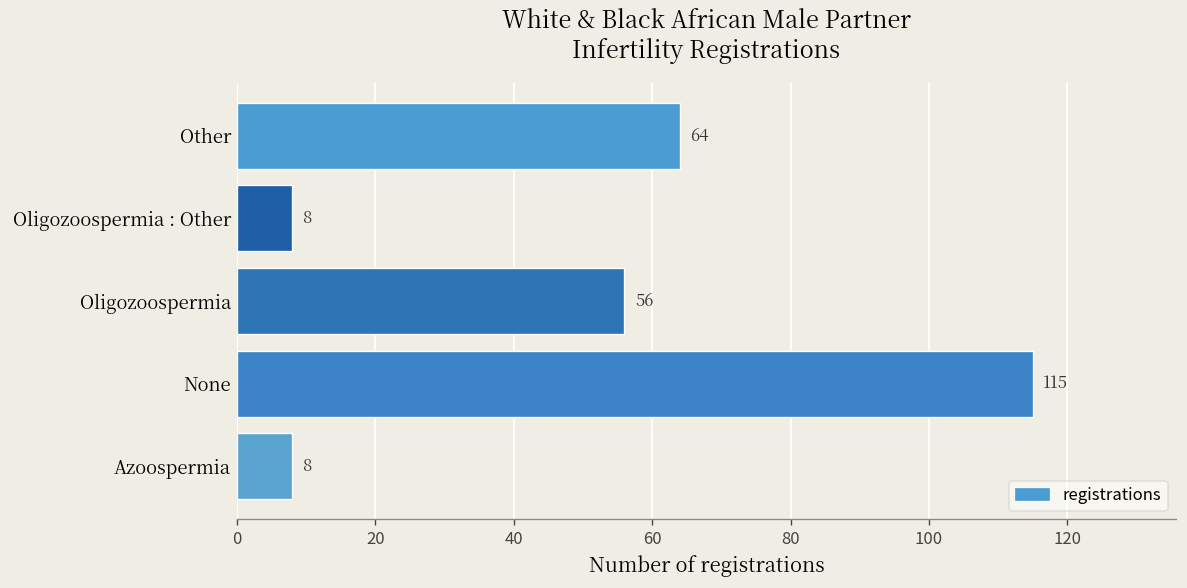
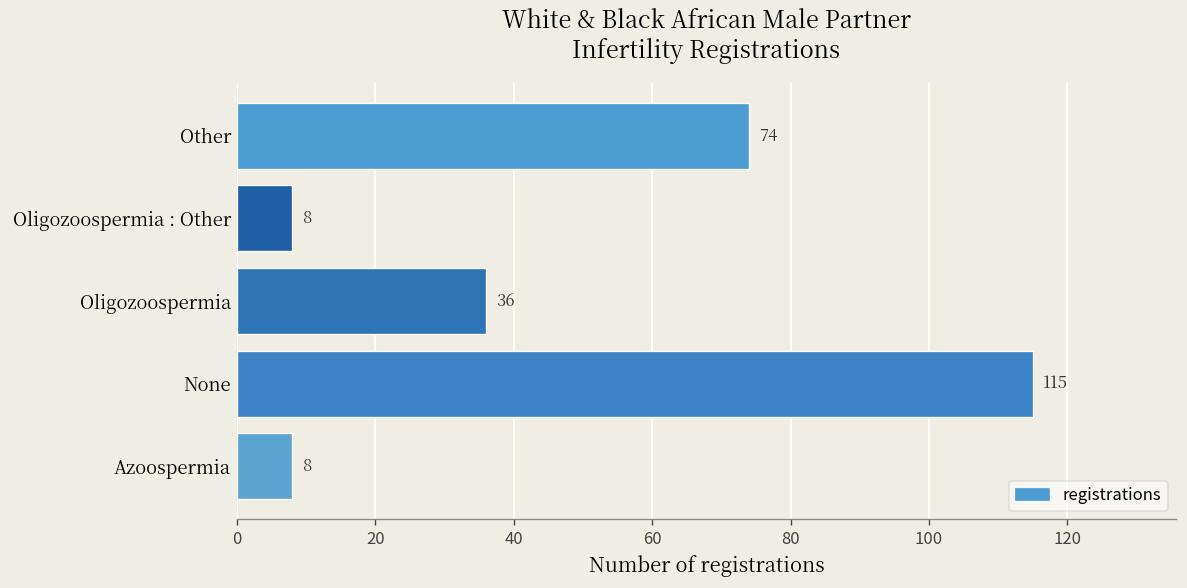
Other: 64 -> 74
Oligozoospermia: 56 -> 36
